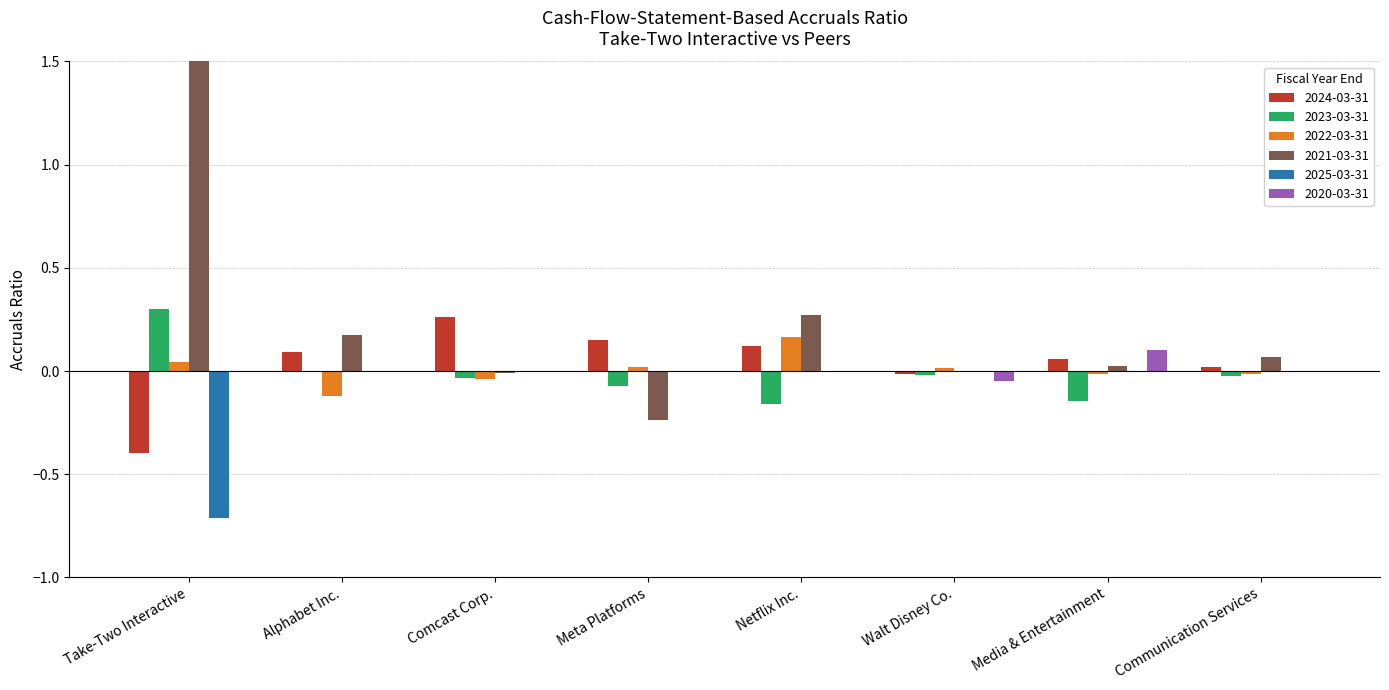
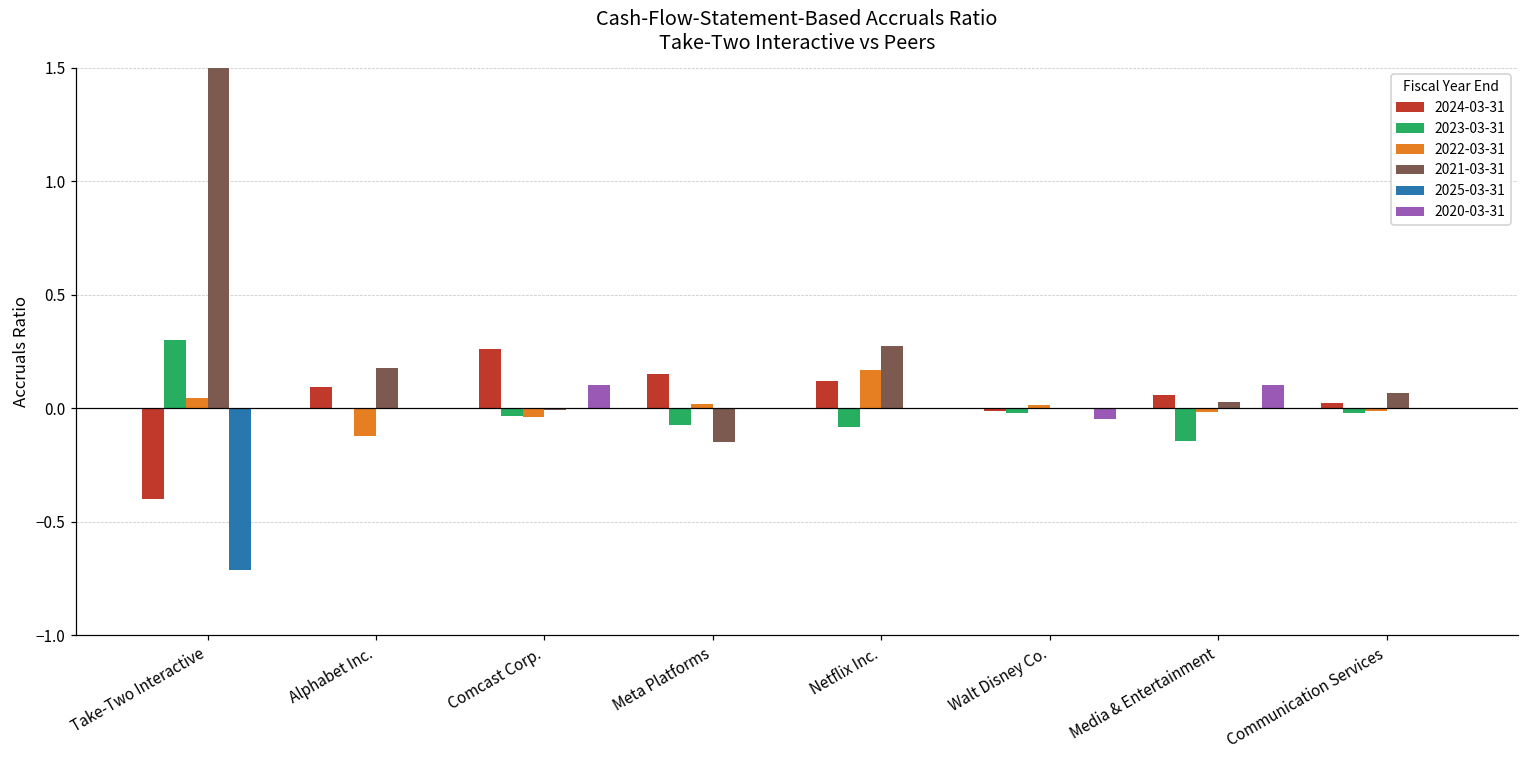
2020-03-31, Comcast Corp.: 0.0 -> 0.1
2021-03-31, Meta Platforms: -0.24 -> -0.15
2023-03-31, Netflix Inc.: -0.16 -> -0.08
